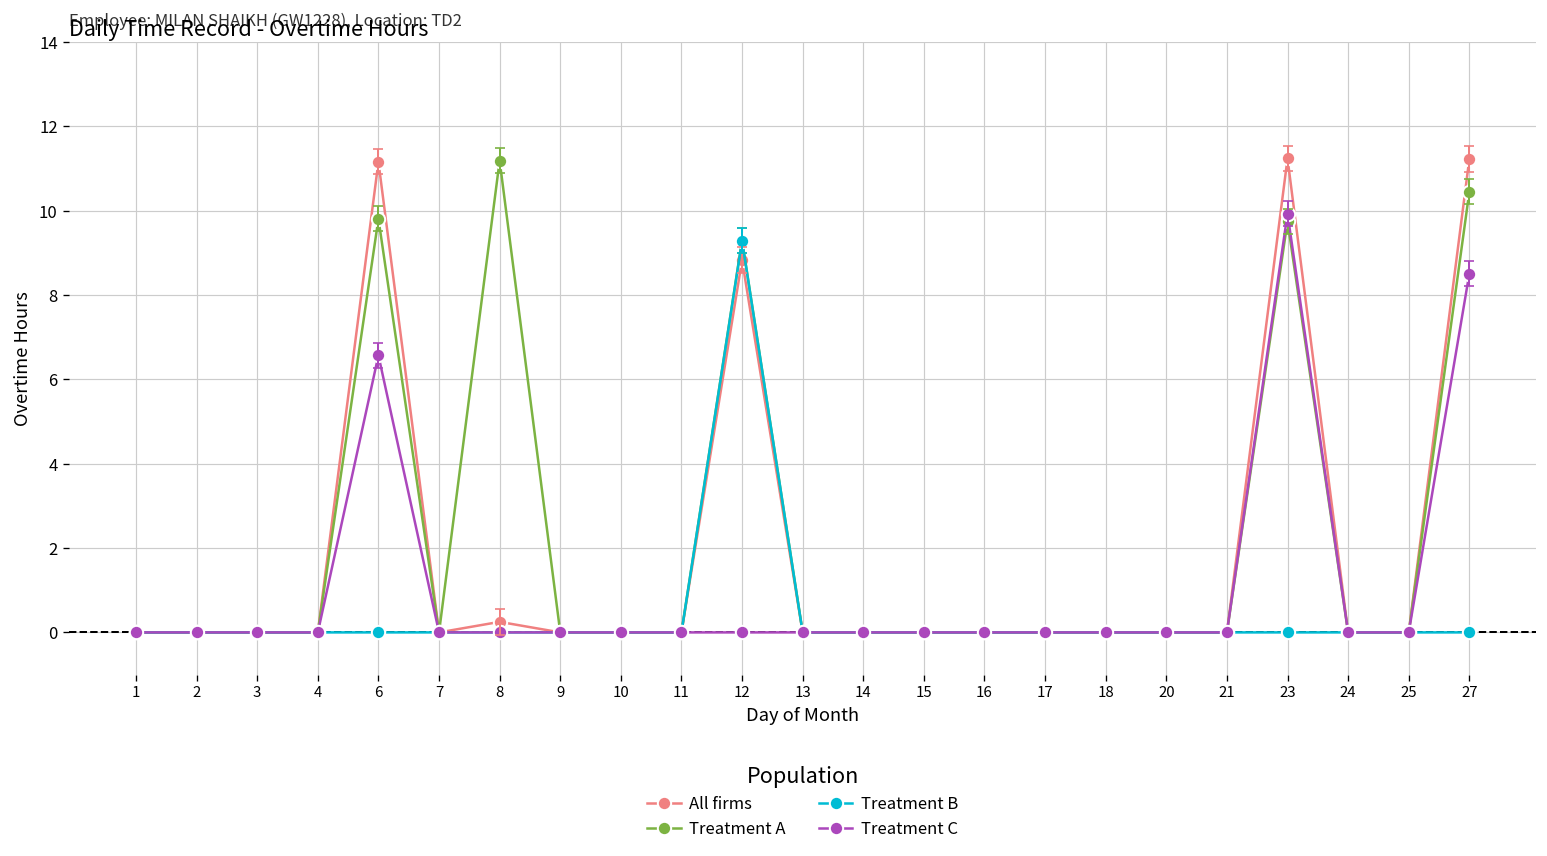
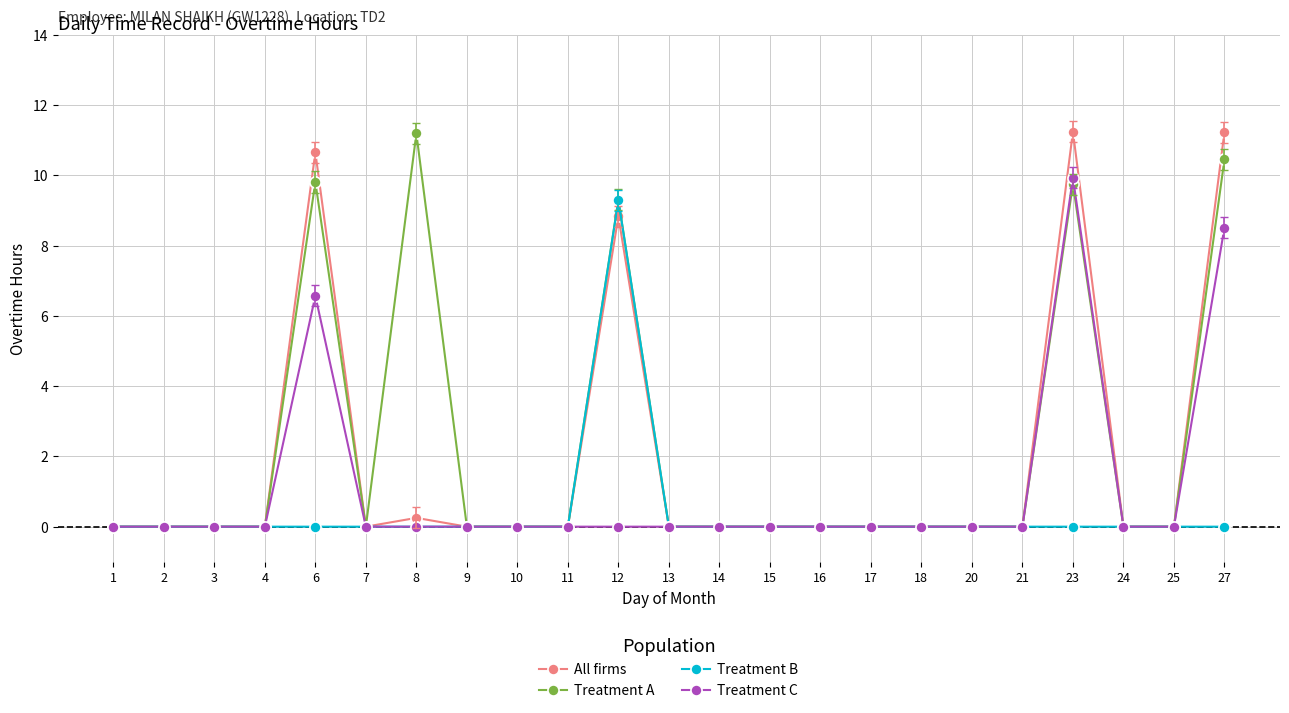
All firms, 6: 11.2 -> 10.7
